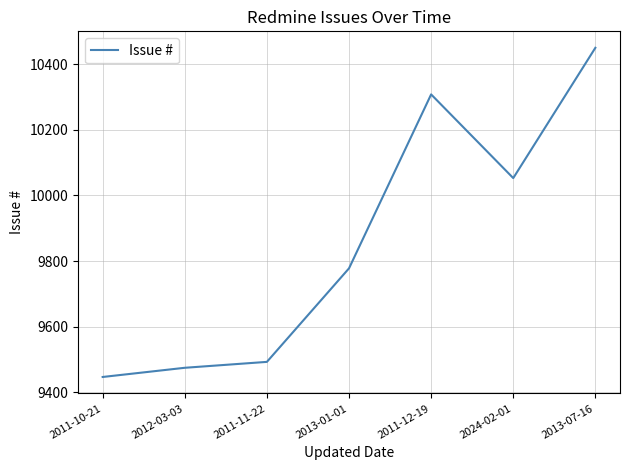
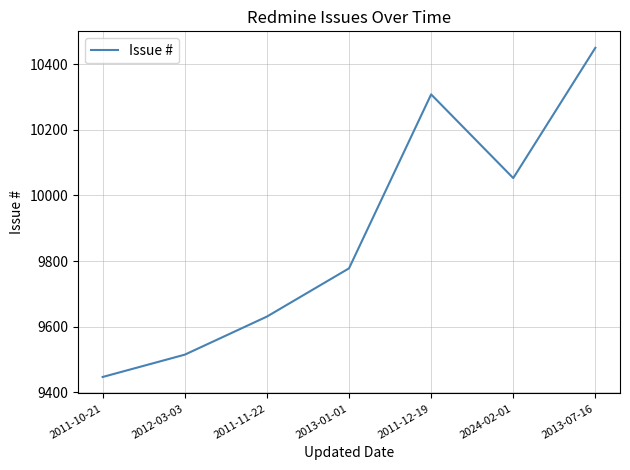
2012-03-03: 9480 -> 9520
2011-11-22: 9490 -> 9630
